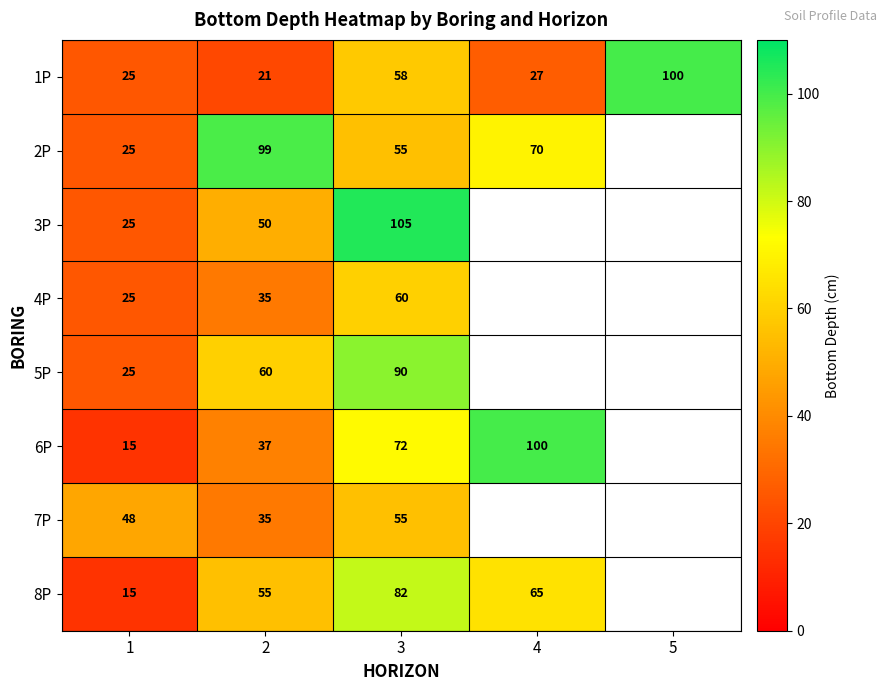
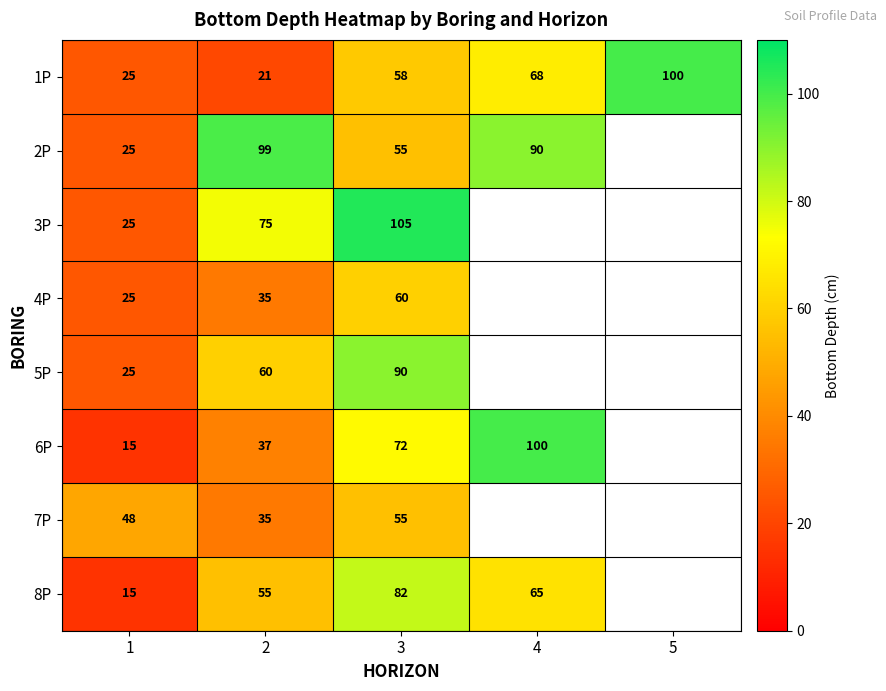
1P, 4: 27 -> 68
2P, 4: 70 -> 90
3P, 2: 50 -> 75
